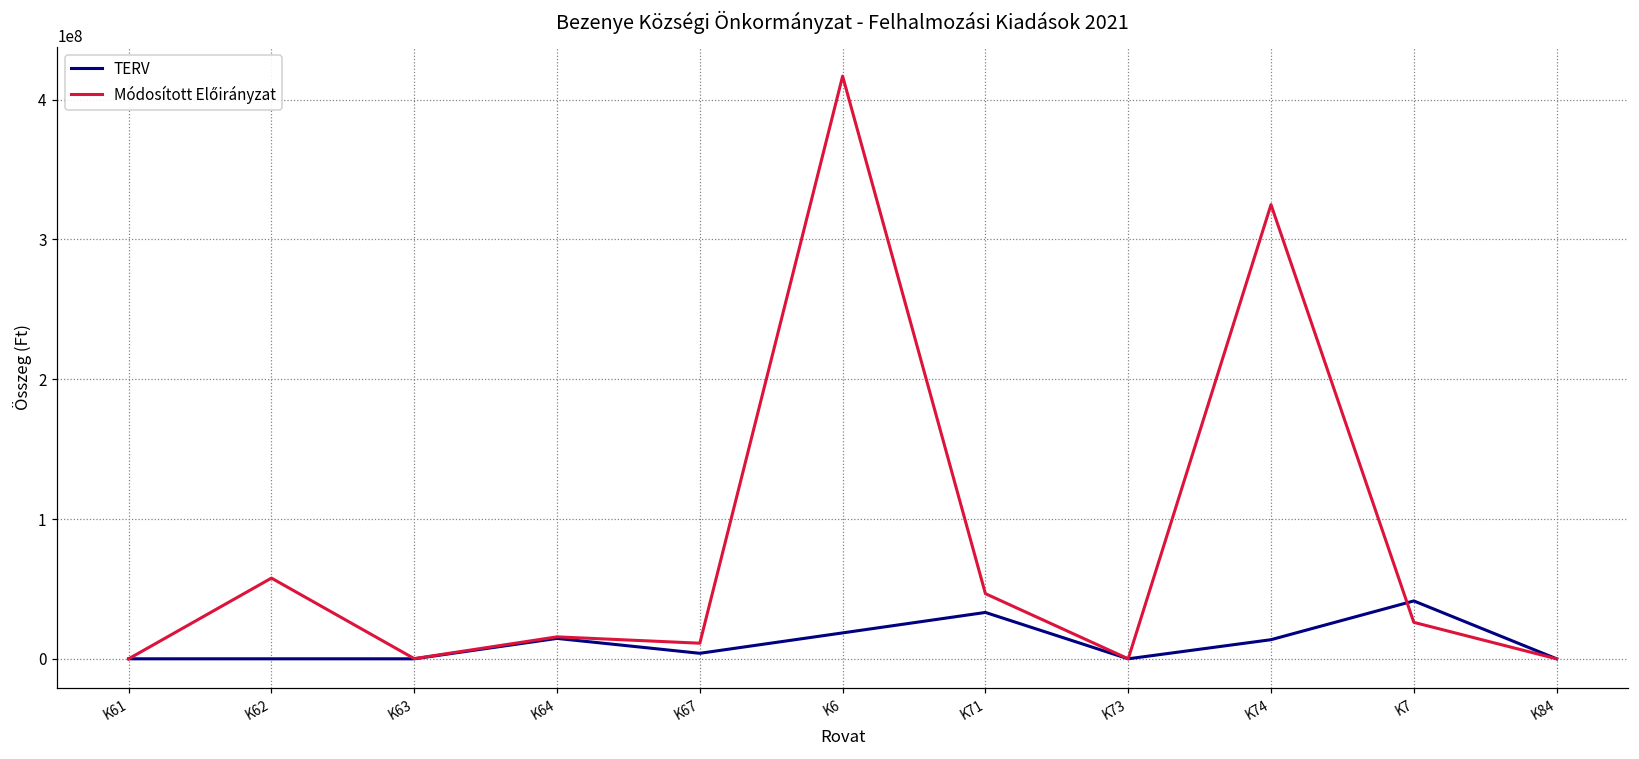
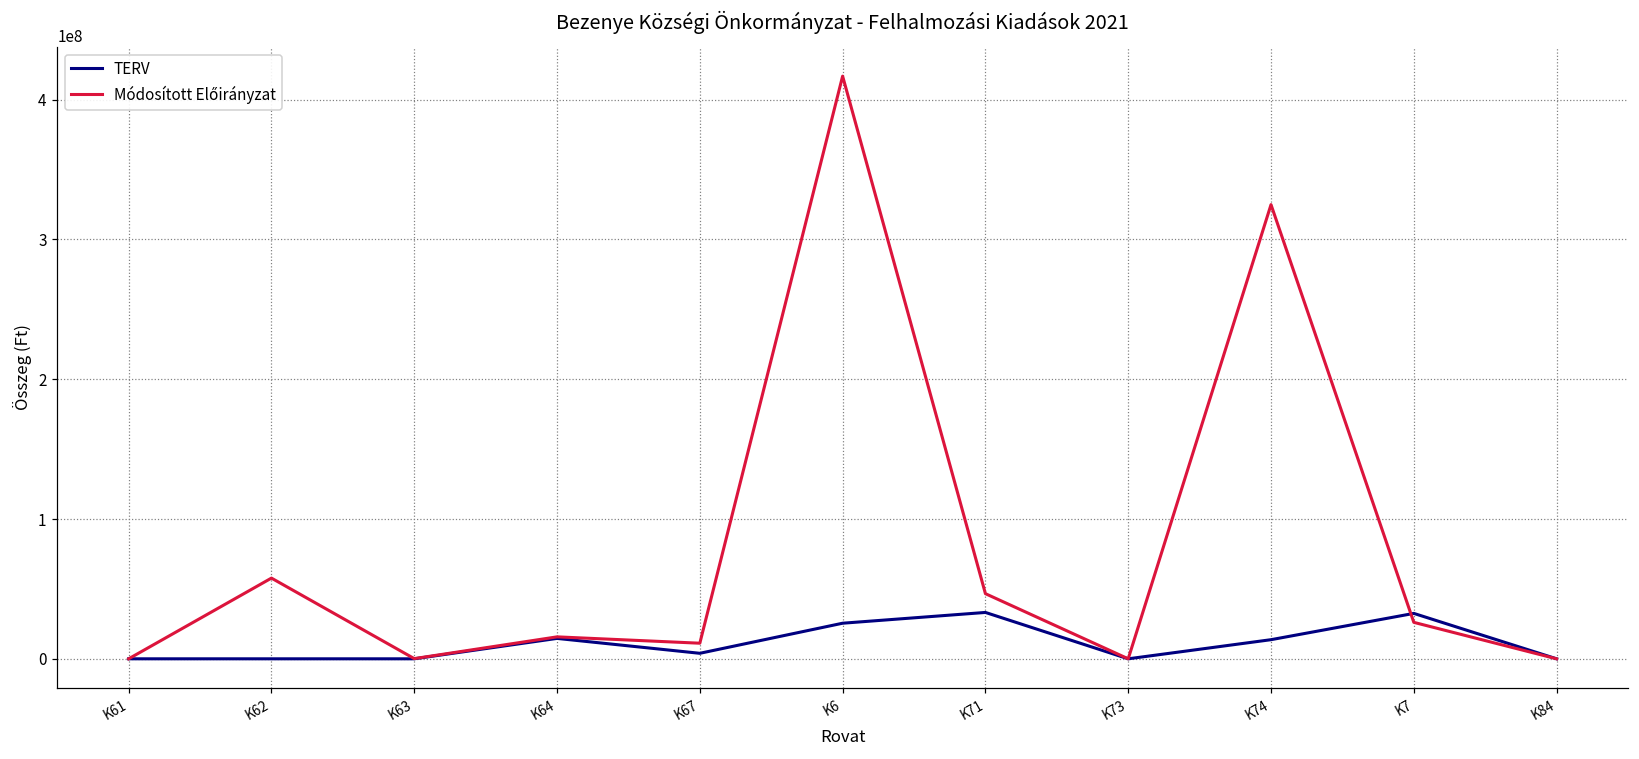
TERV, K6: 19000000 -> 25000000
TERV, K7: 41000000 -> 32000000
